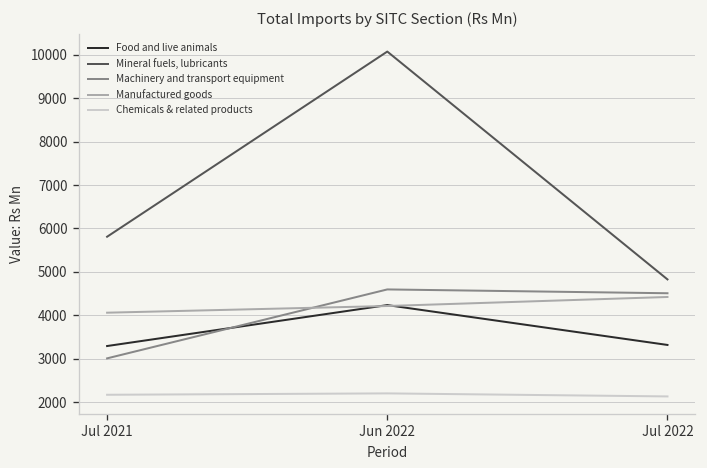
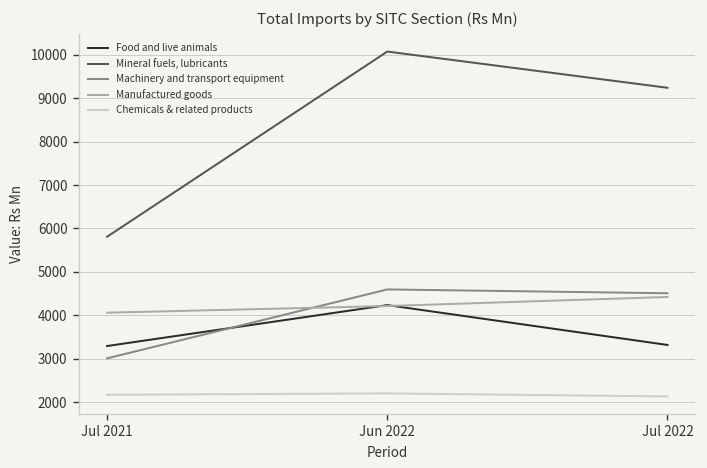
Mineral fuels, lubricants, Jul 2022: 4800 -> 9200
